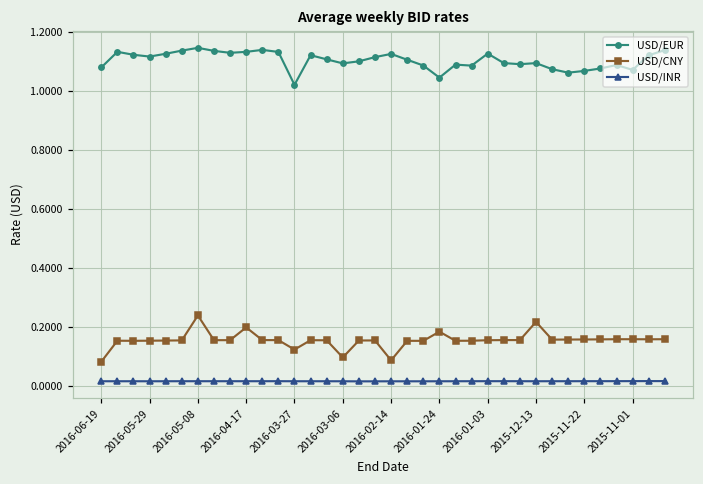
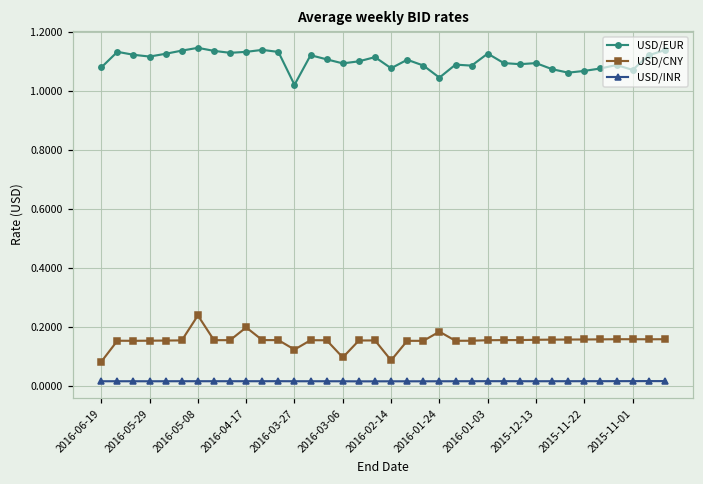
USD/EUR, 2016-02-14: 1.12 -> 1.08
USD/CNY, 2015-12-13: 0.22 -> 0.16
